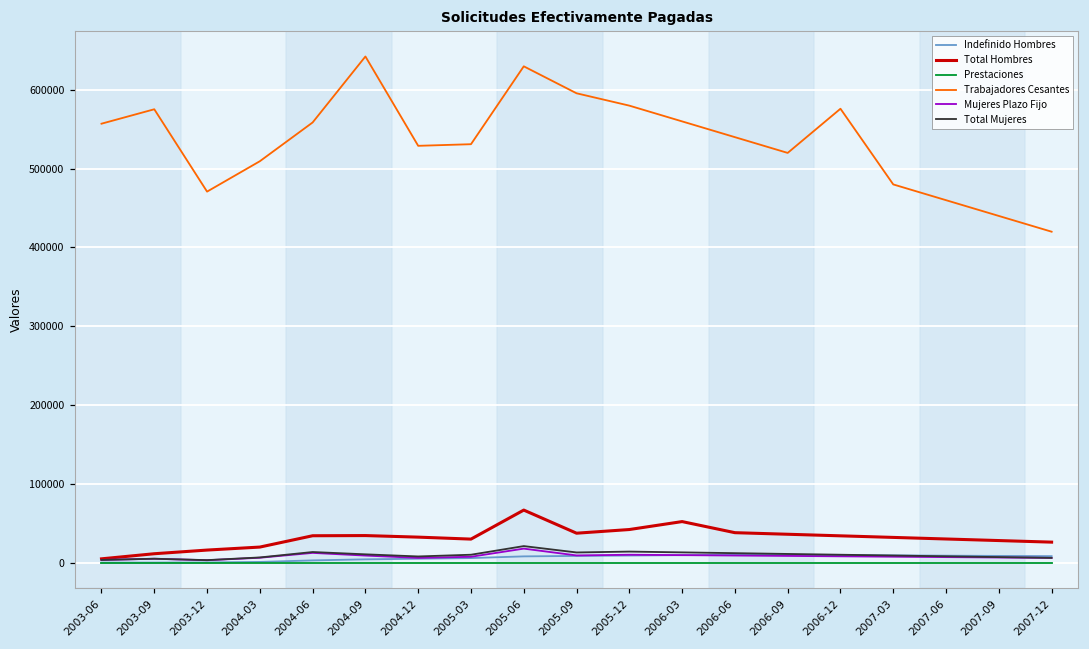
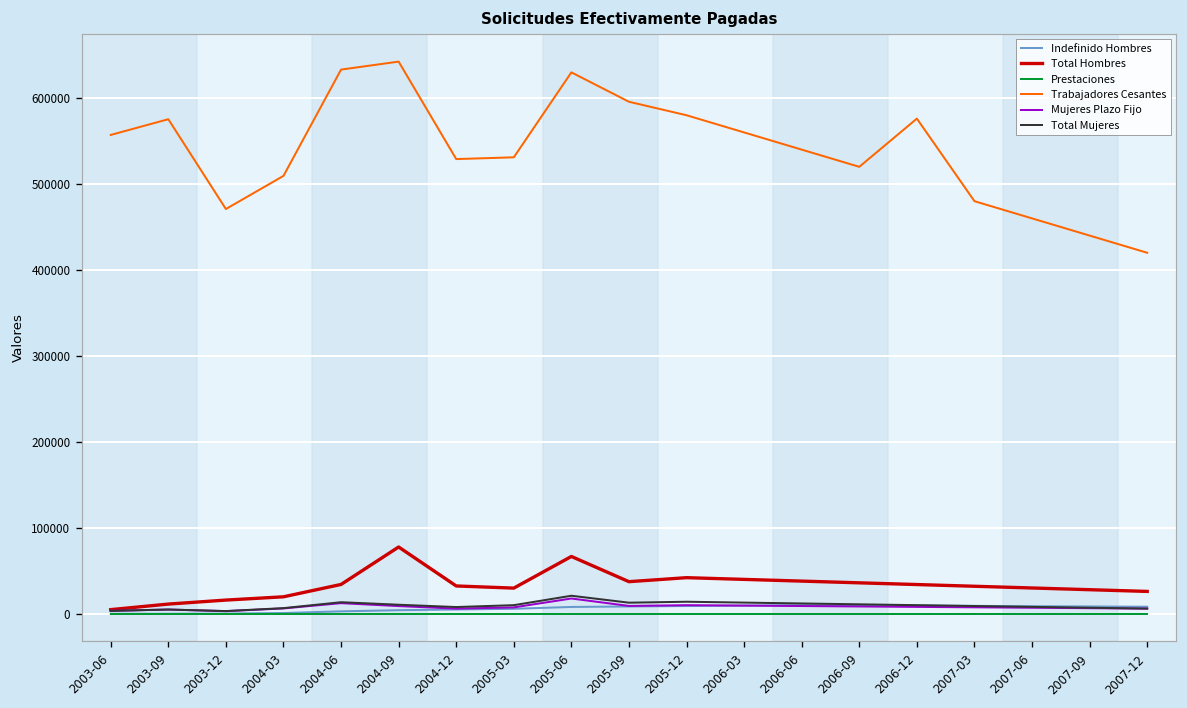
Trabajadores Cesantes, 2004-06: 560000 -> 630000
Total Hombres, 2004-09: 30000 -> 80000
Total Hombres, 2006-03: 50000 -> 40000
